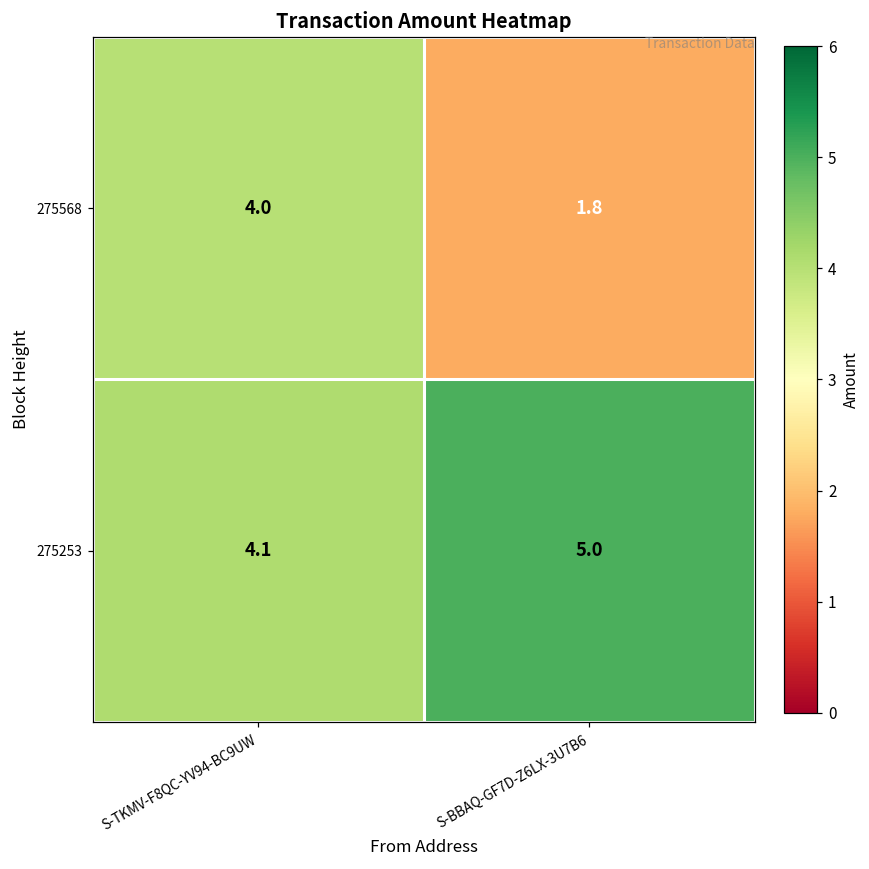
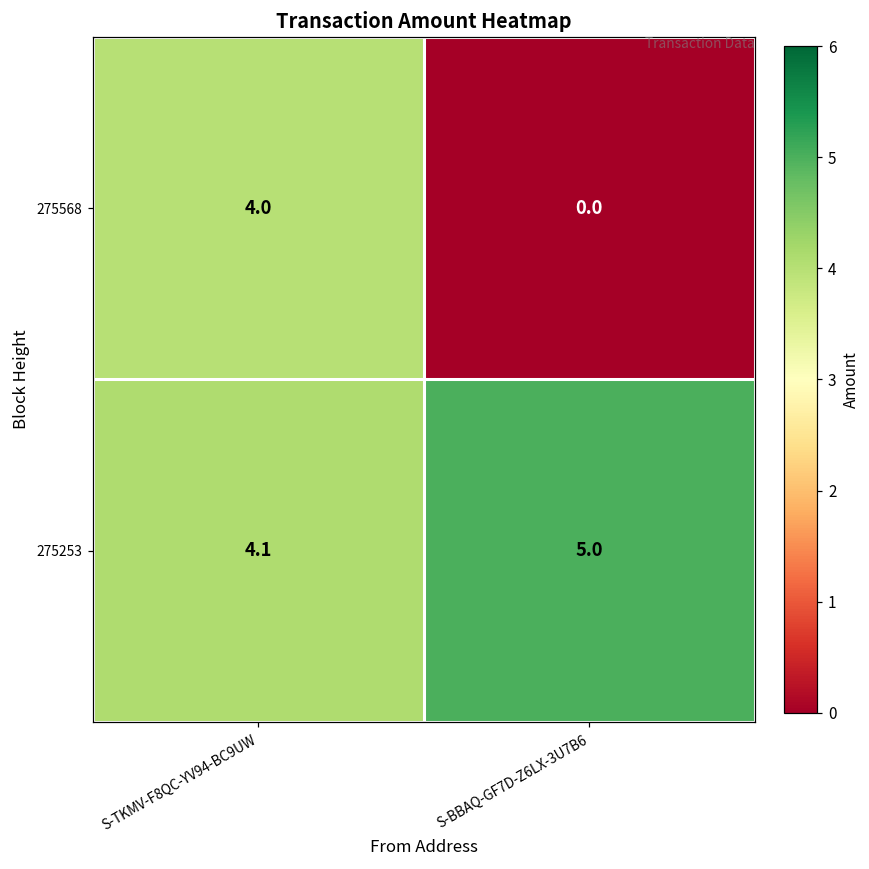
275568, S-BBAQ-GF7D-Z6LX-3U7B6: 1.8 -> 0.0
